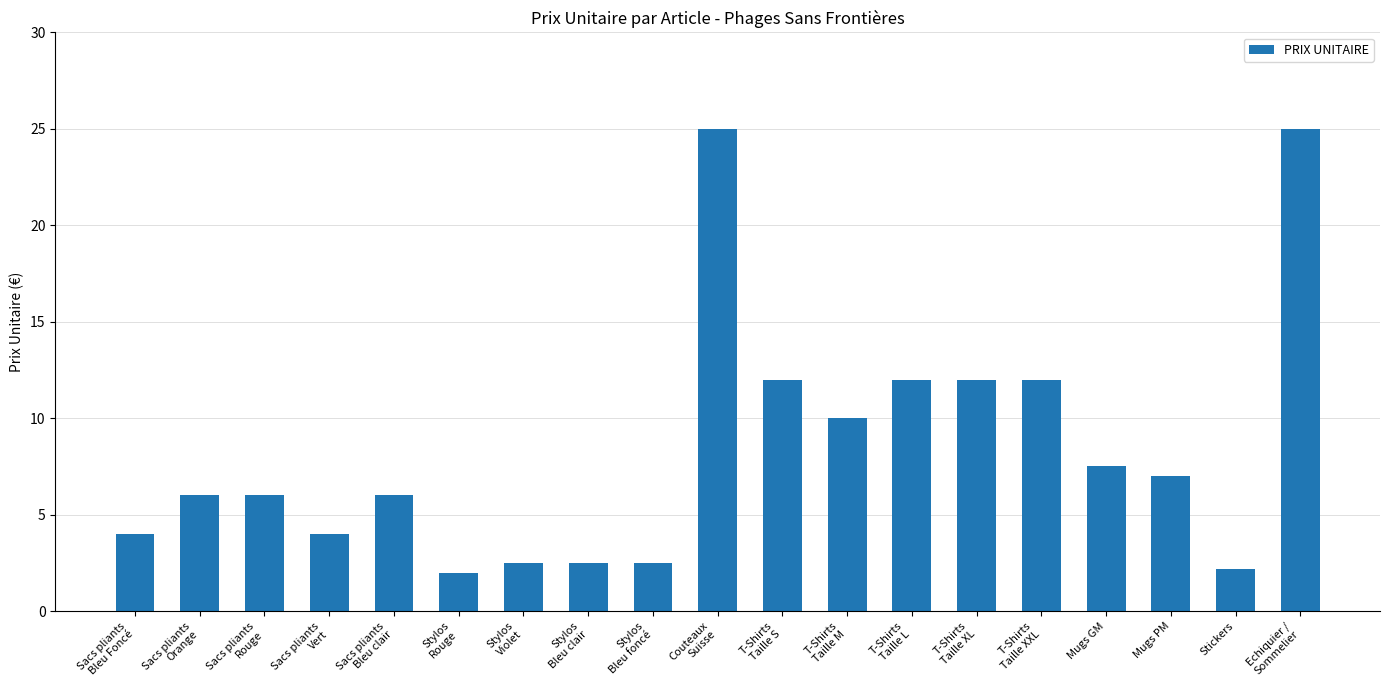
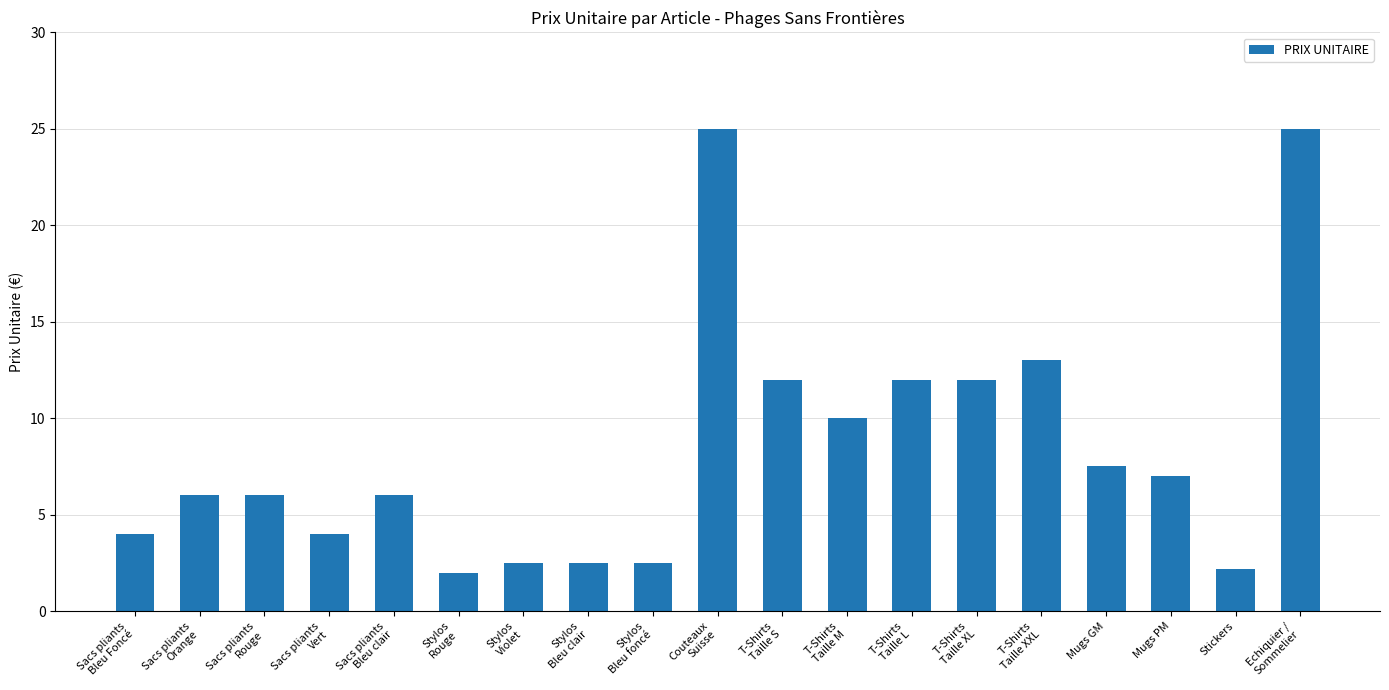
T-Shirts Taille XXL: 12 -> 13
